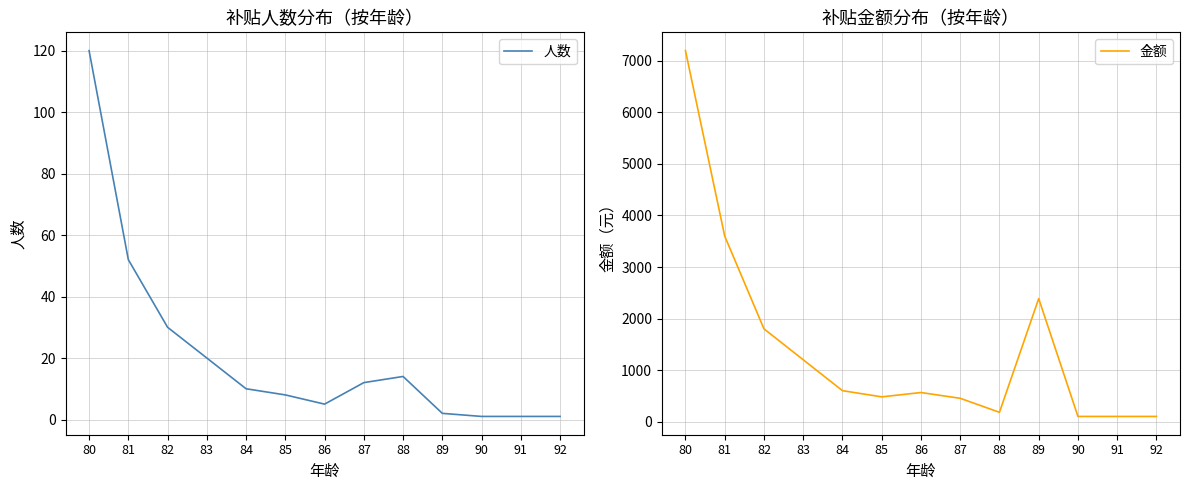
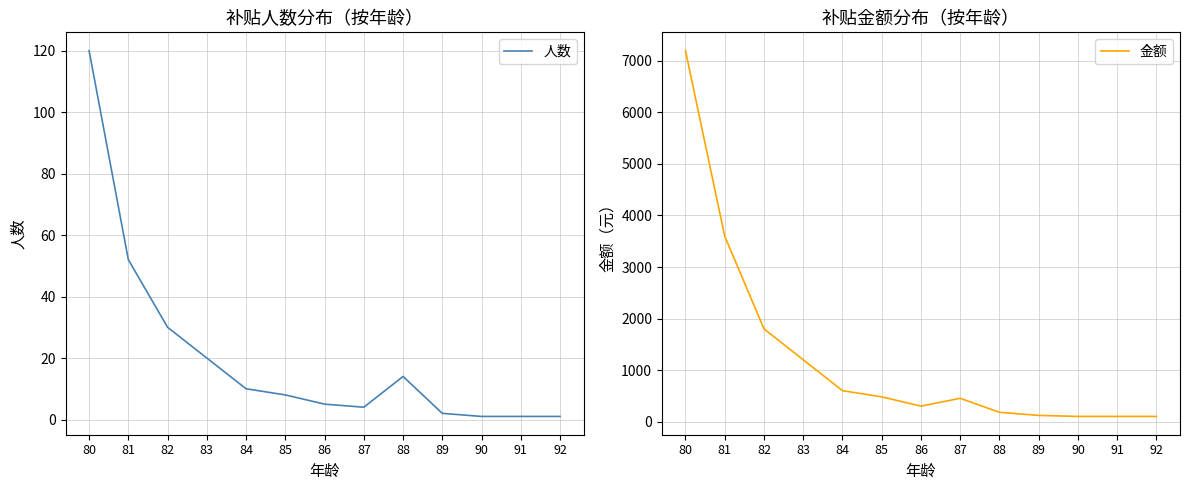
补贴人数分布（按年龄）, 87: 12 -> 4
补贴金额分布（按年龄）, 86: 600 -> 300
补贴金额分布（按年龄）, 89: 2400 -> 100
